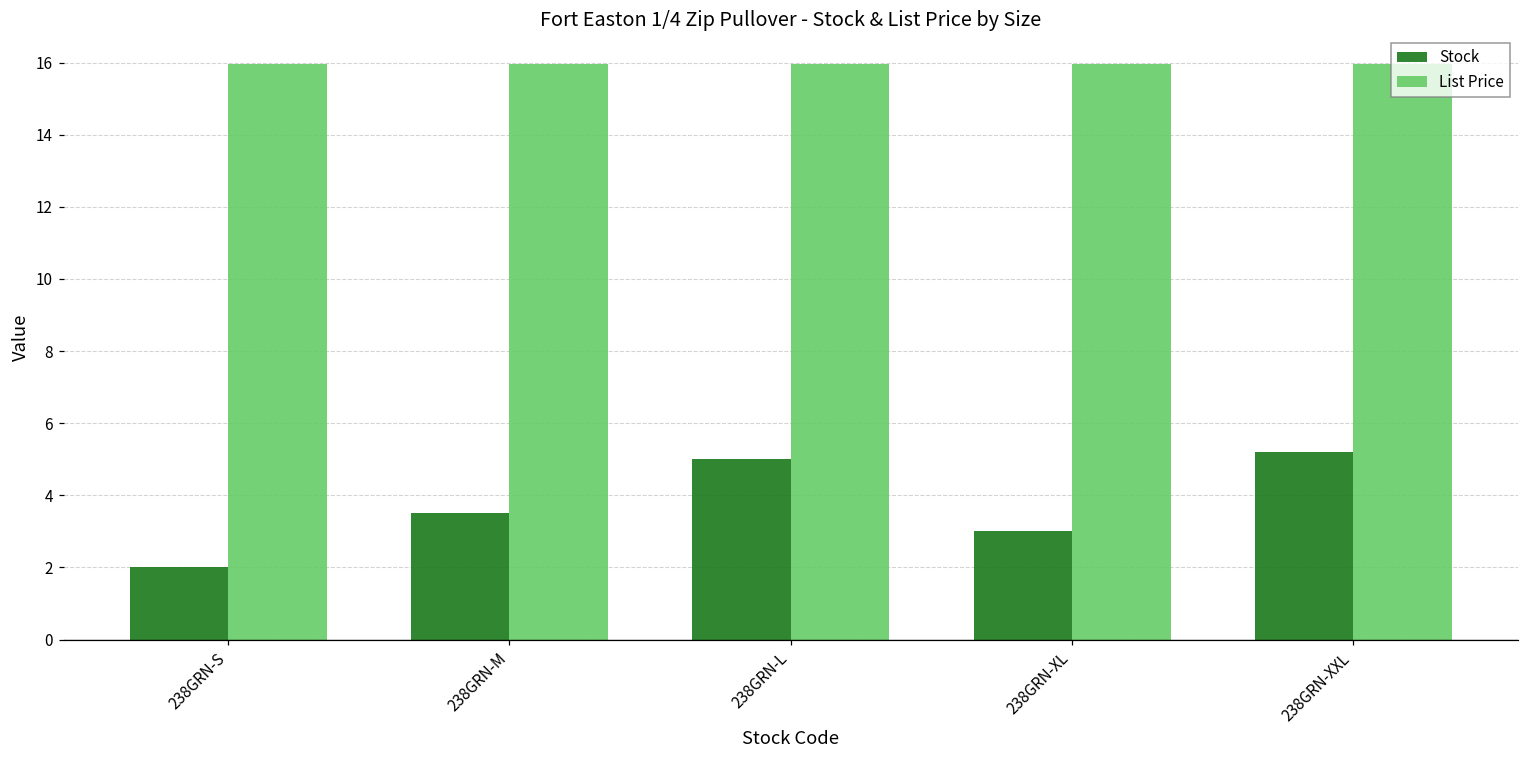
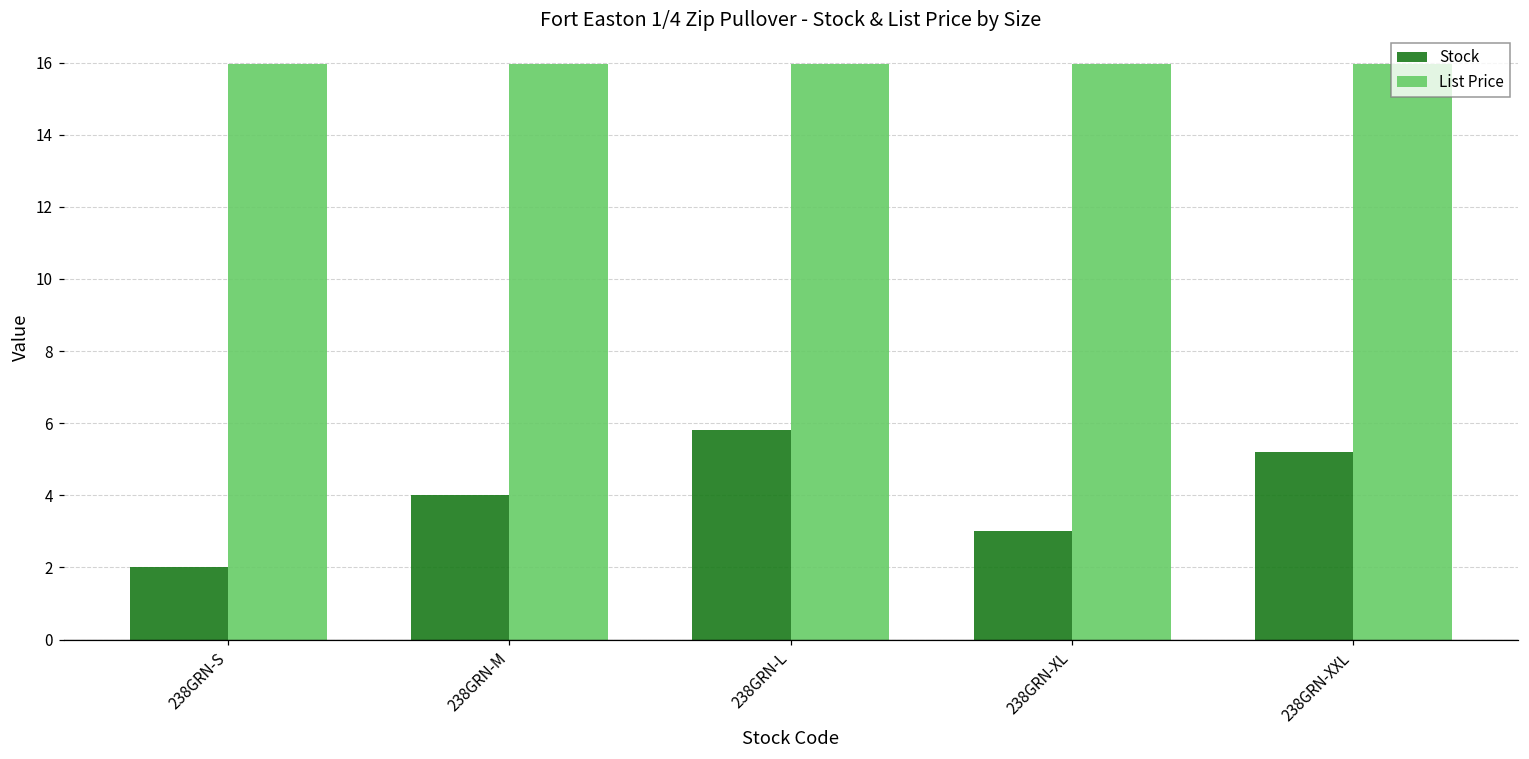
Stock, 238GRN-M: 3.5 -> 4.0
Stock, 238GRN-L: 5.0 -> 5.8
